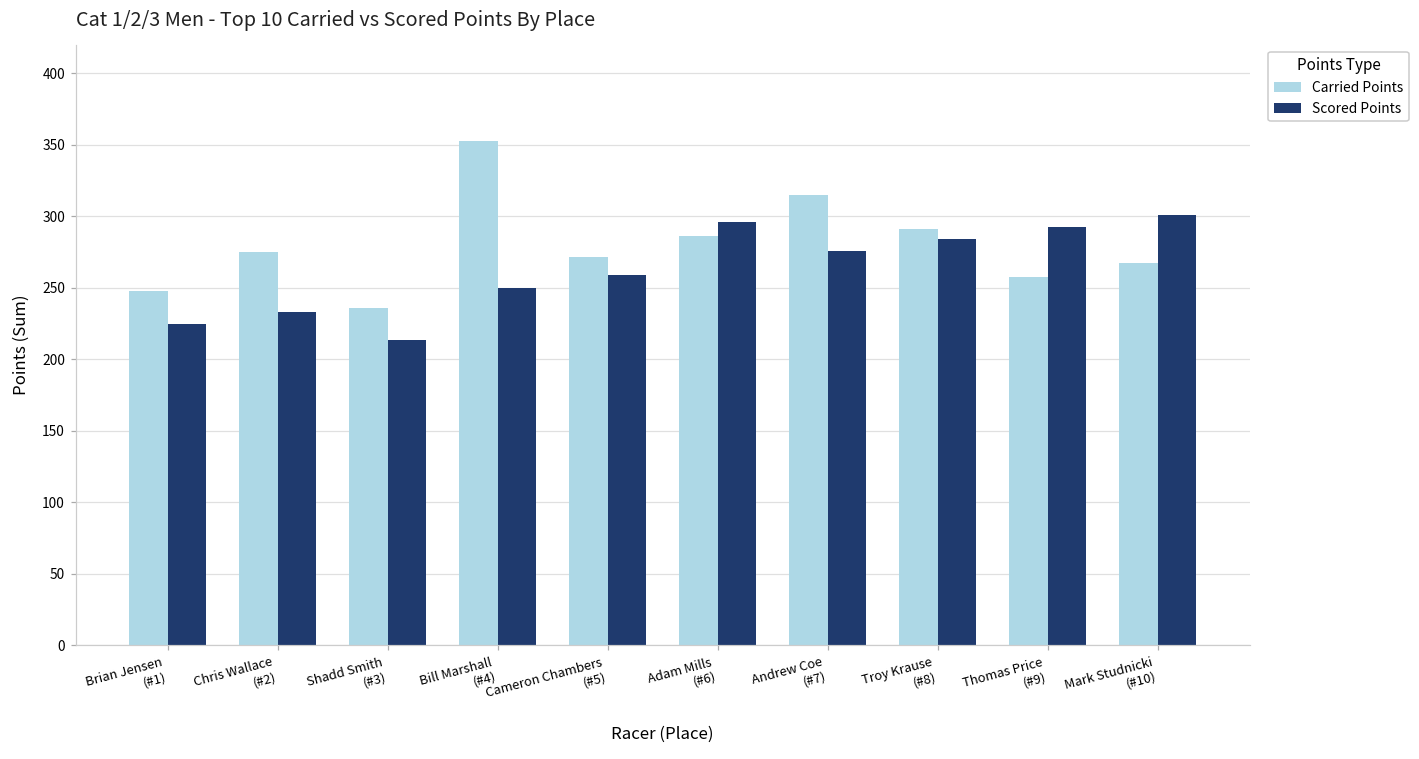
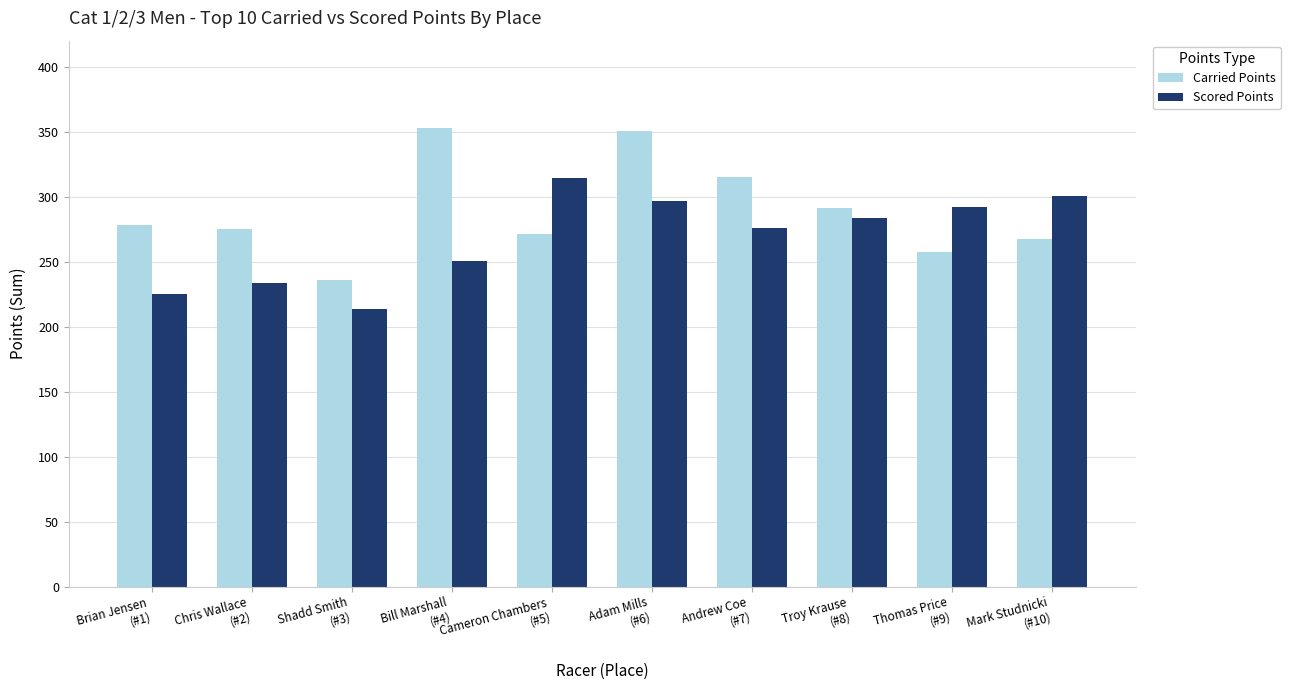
Carried Points, Brian Jensen (#1): 248 -> 278
Scored Points, Cameron Chambers (#5): 259 -> 315
Carried Points, Adam Mills (#6): 286 -> 351
